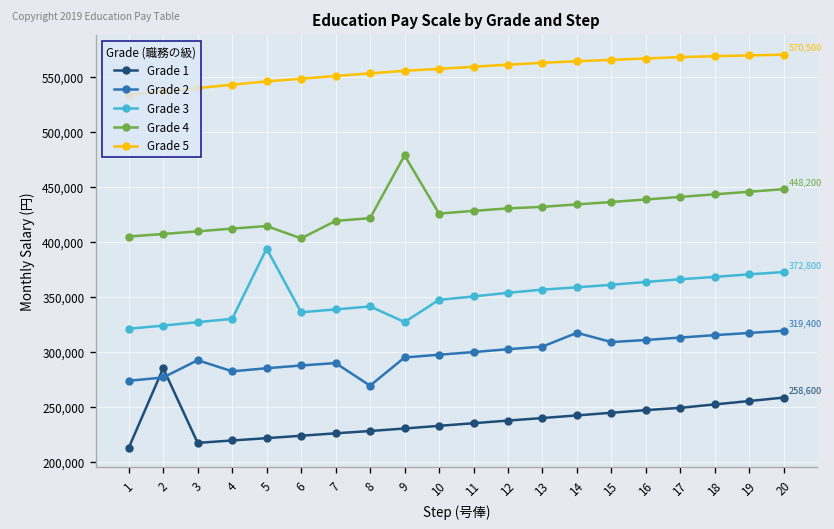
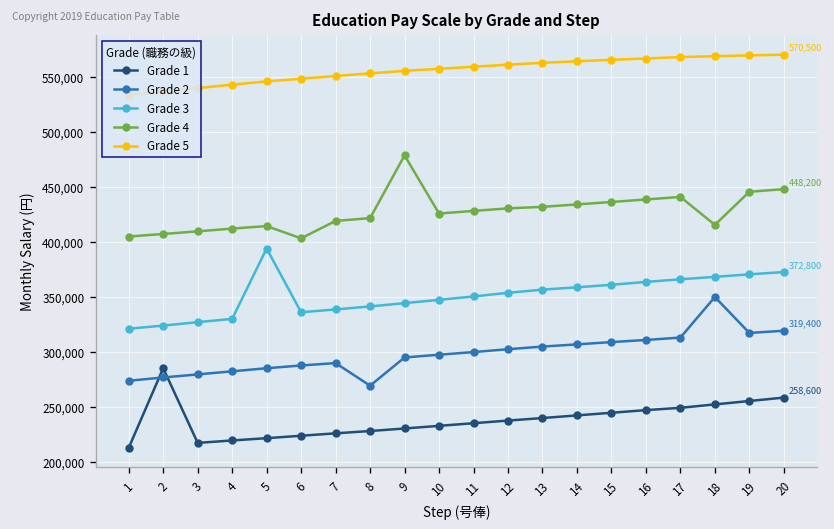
Grade 2, 3: 290,000 -> 280,000
Grade 3, 9: 330,000 -> 340,000
Grade 2, 14: 320,000 -> 310,000
Grade 2, 18: 320,000 -> 350,000
Grade 4, 18: 440,000 -> 420,000
